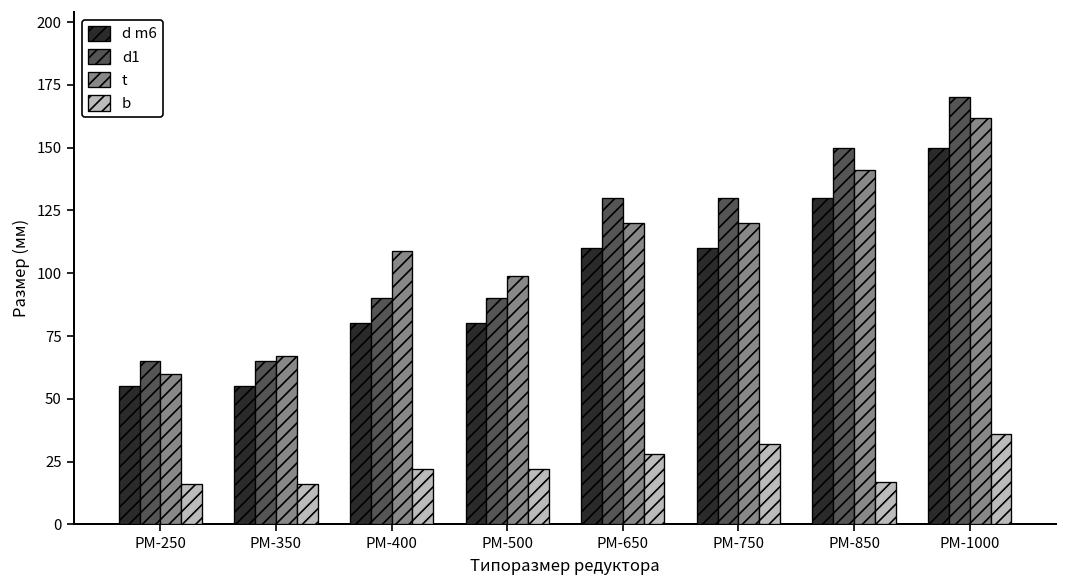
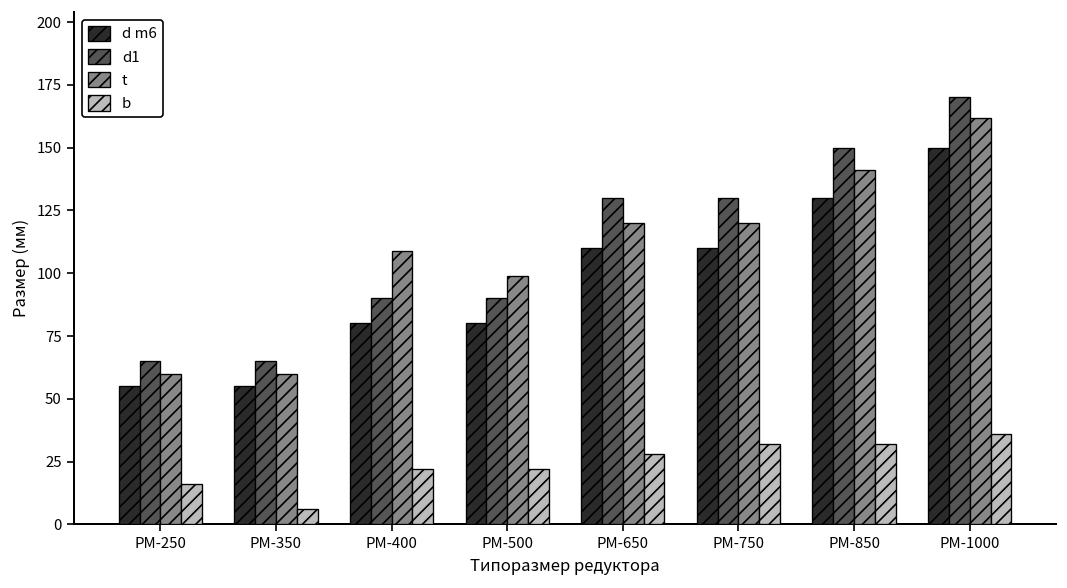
t, РМ-350: 67 -> 60
b, РМ-350: 16 -> 6
b, РМ-850: 17 -> 32
